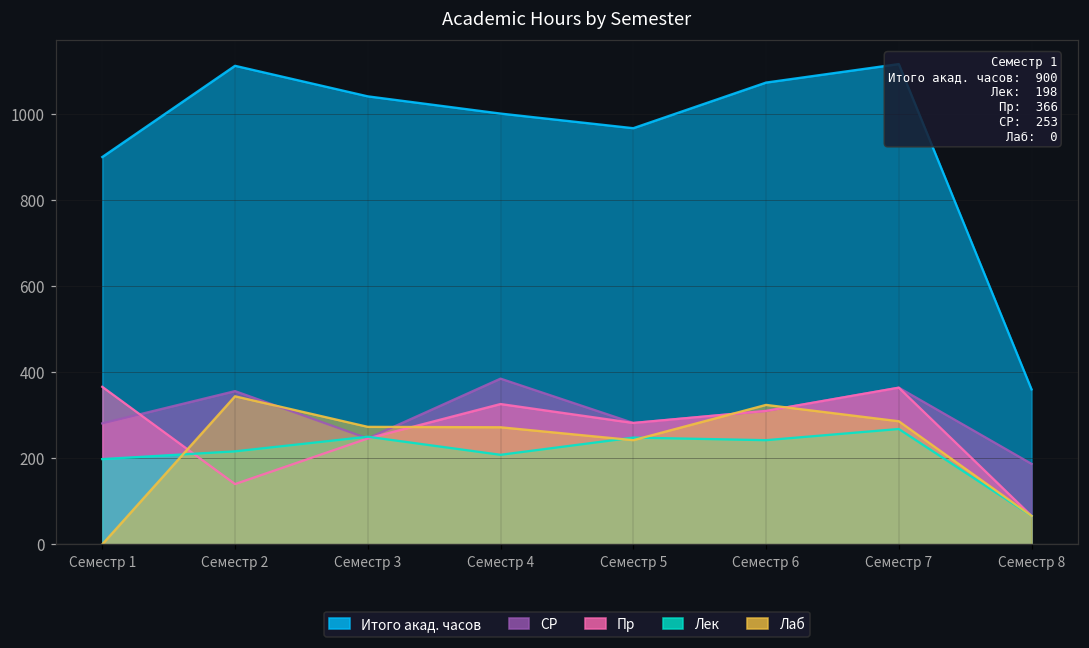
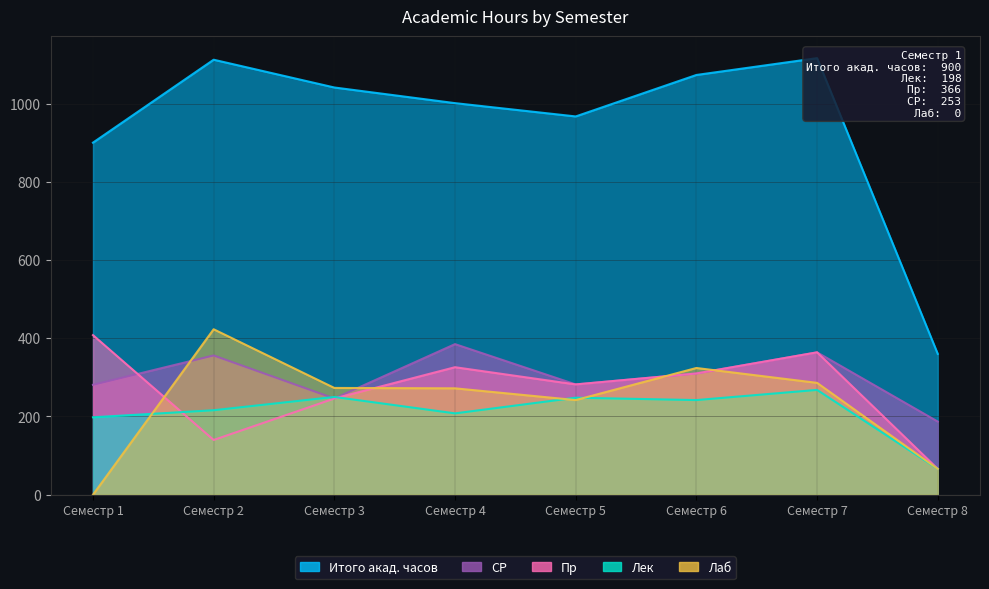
Пр, Семестр 1: 370 -> 410
Лаб, Семестр 2: 340 -> 420
